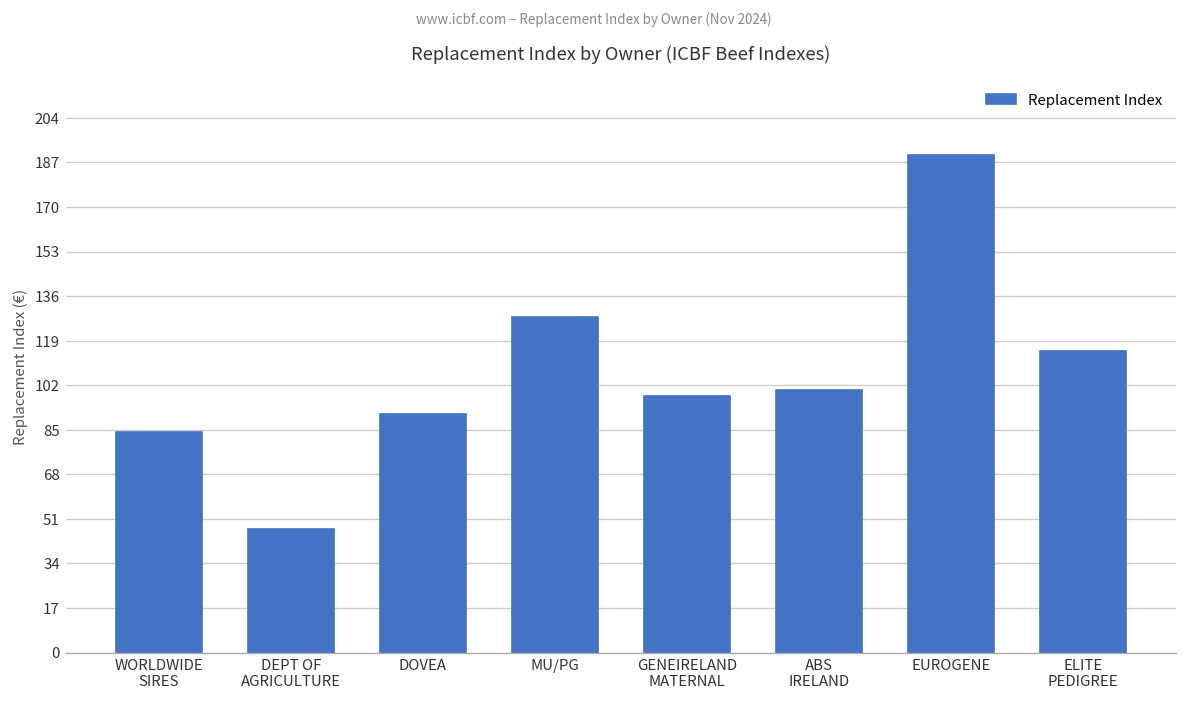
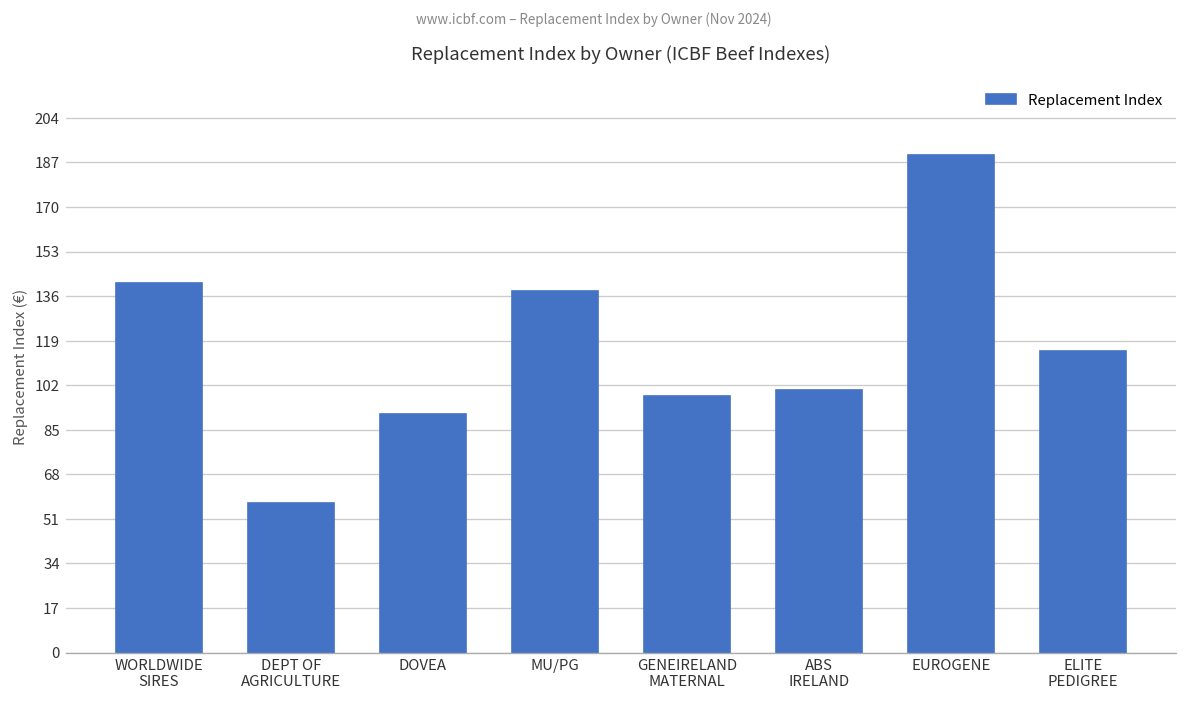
WORLDWIDE SIRES: 84 -> 141
DEPT OF AGRICULTURE: 47 -> 57
MU/PG: 128 -> 138
